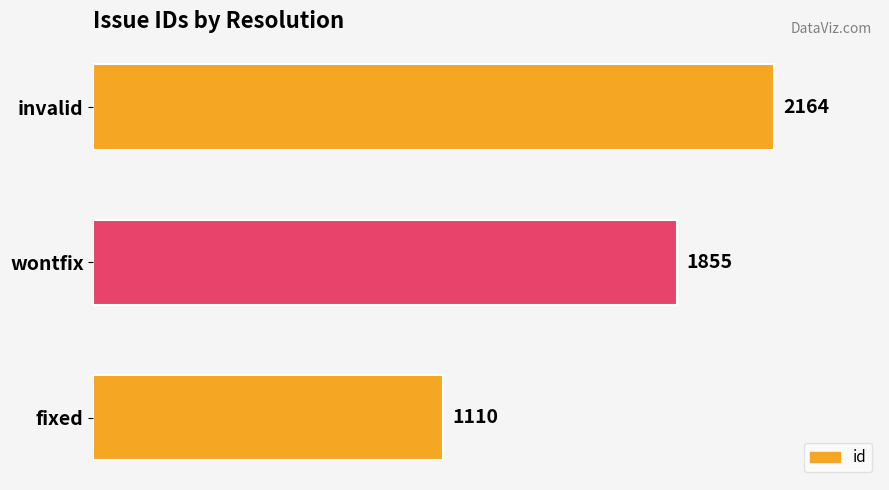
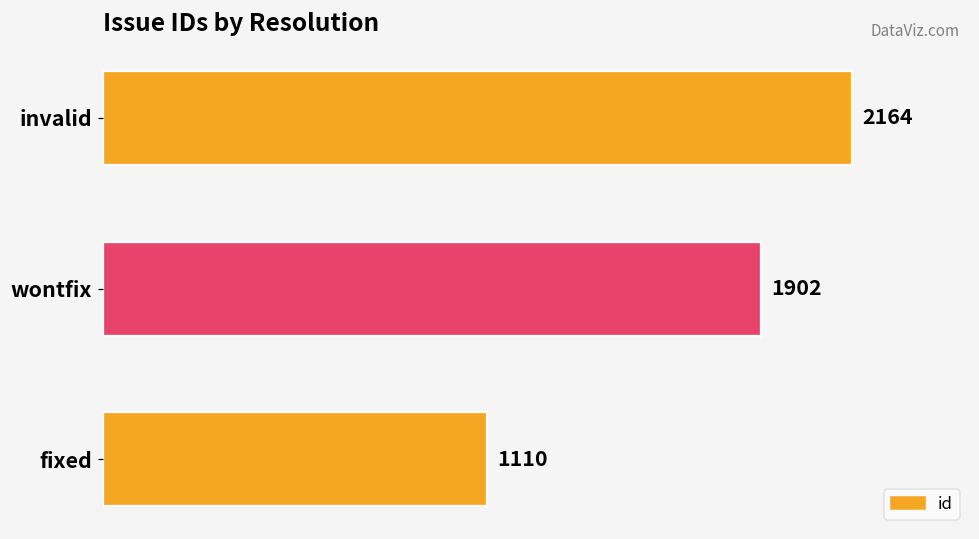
wontfix: 1855 -> 1902
